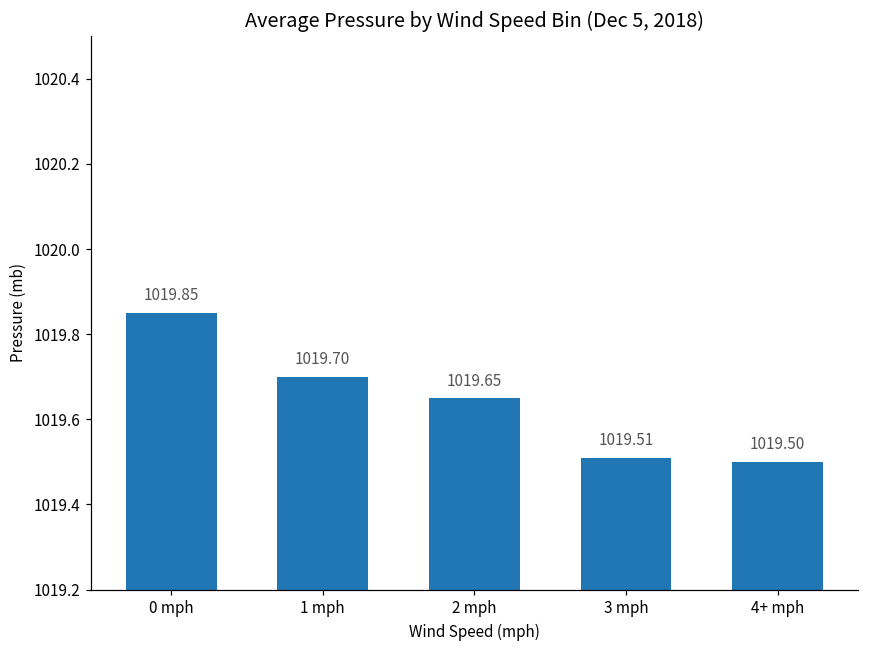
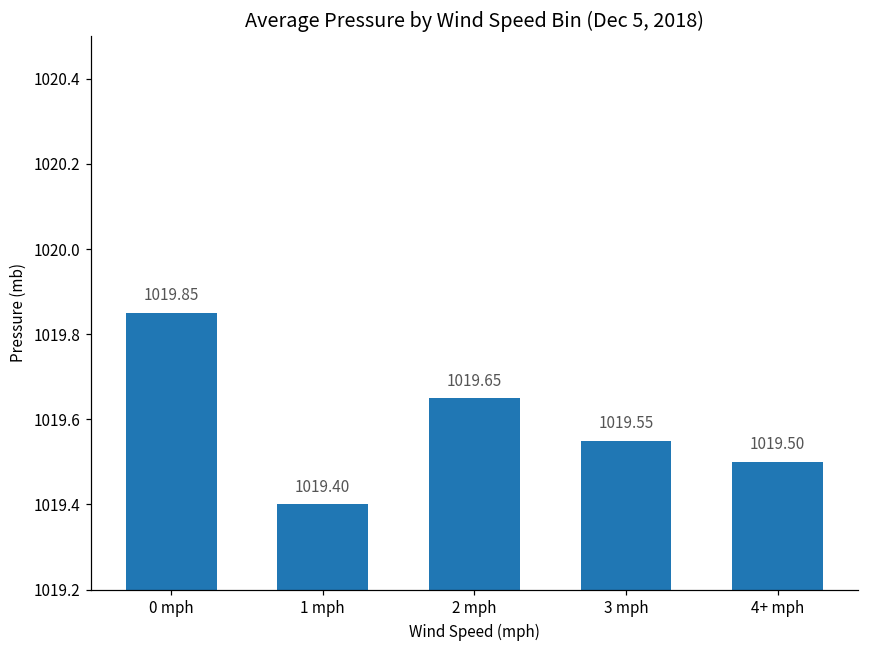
1 mph: 1019.70 -> 1019.40
3 mph: 1019.51 -> 1019.55
